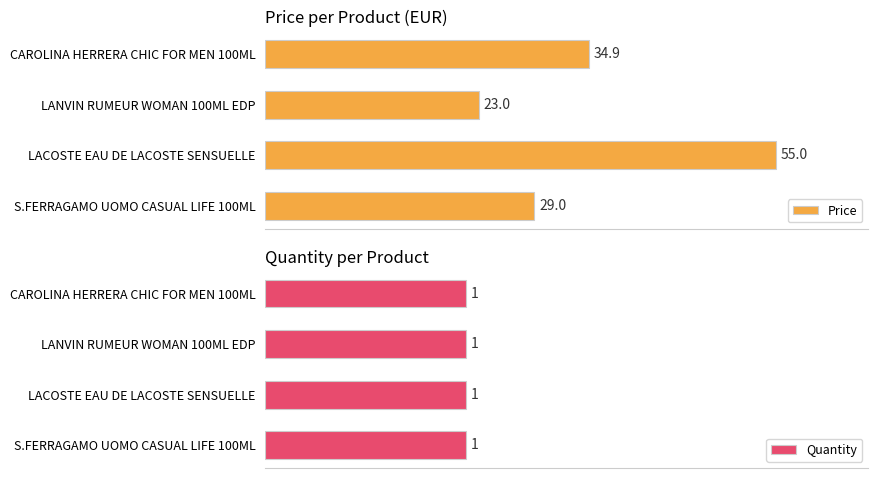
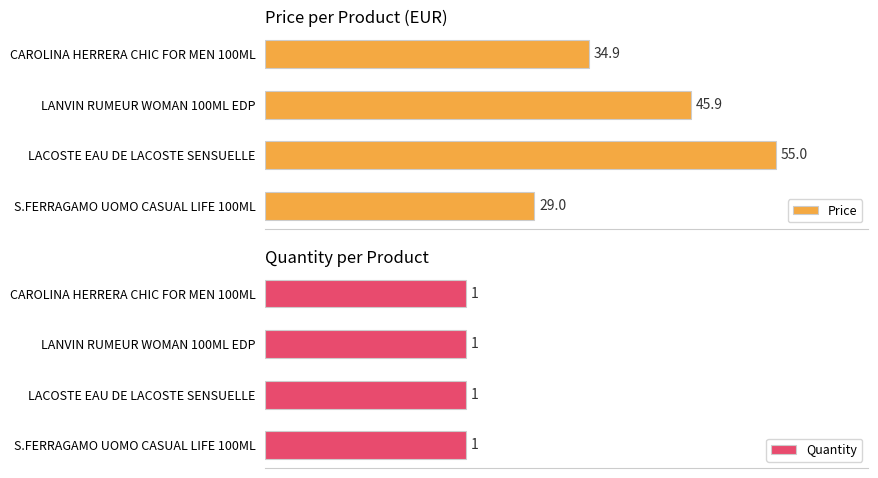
Price per Product (EUR), LANVIN RUMEUR WOMAN 100ML EDP: 23.0 -> 45.9
